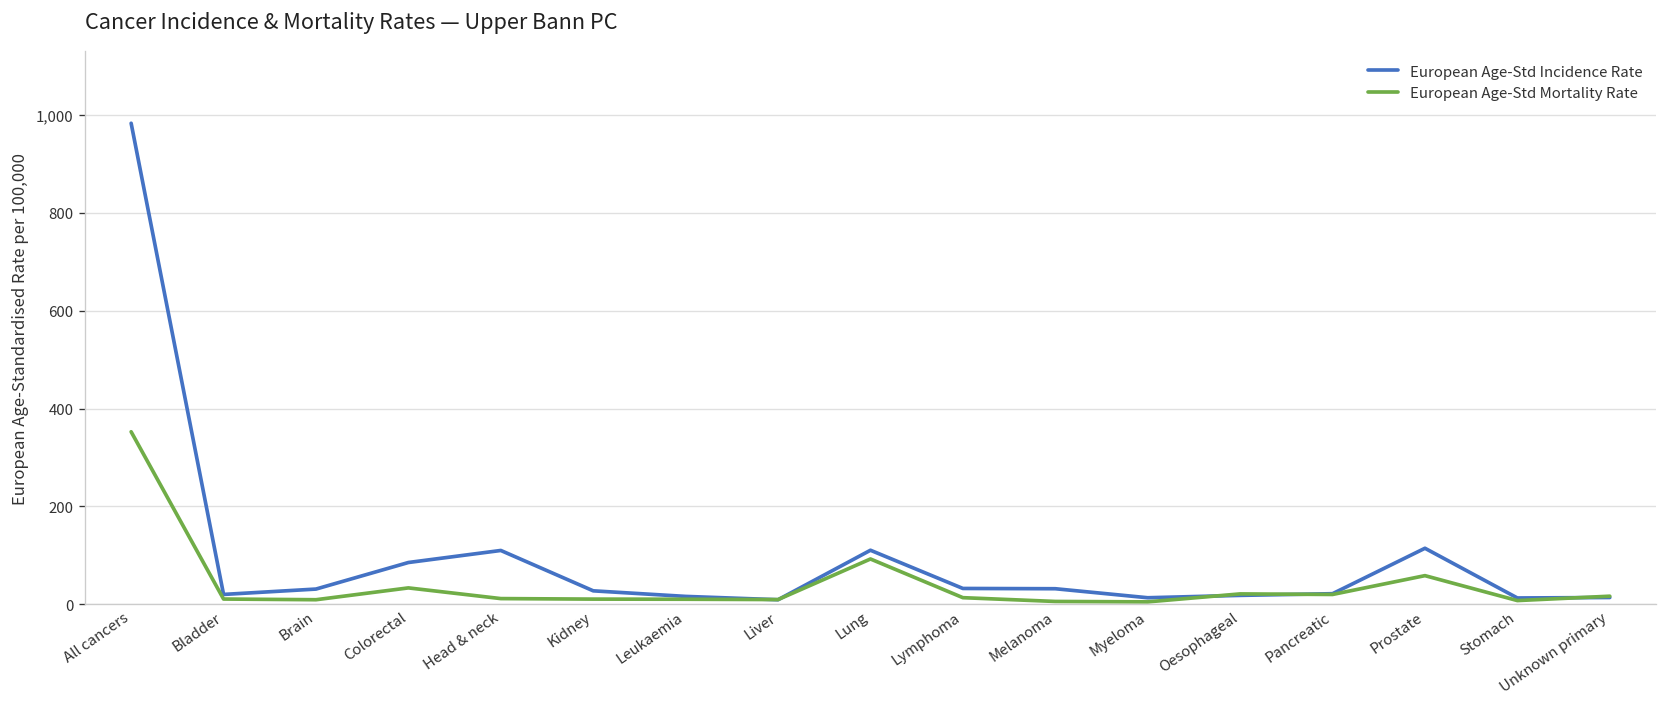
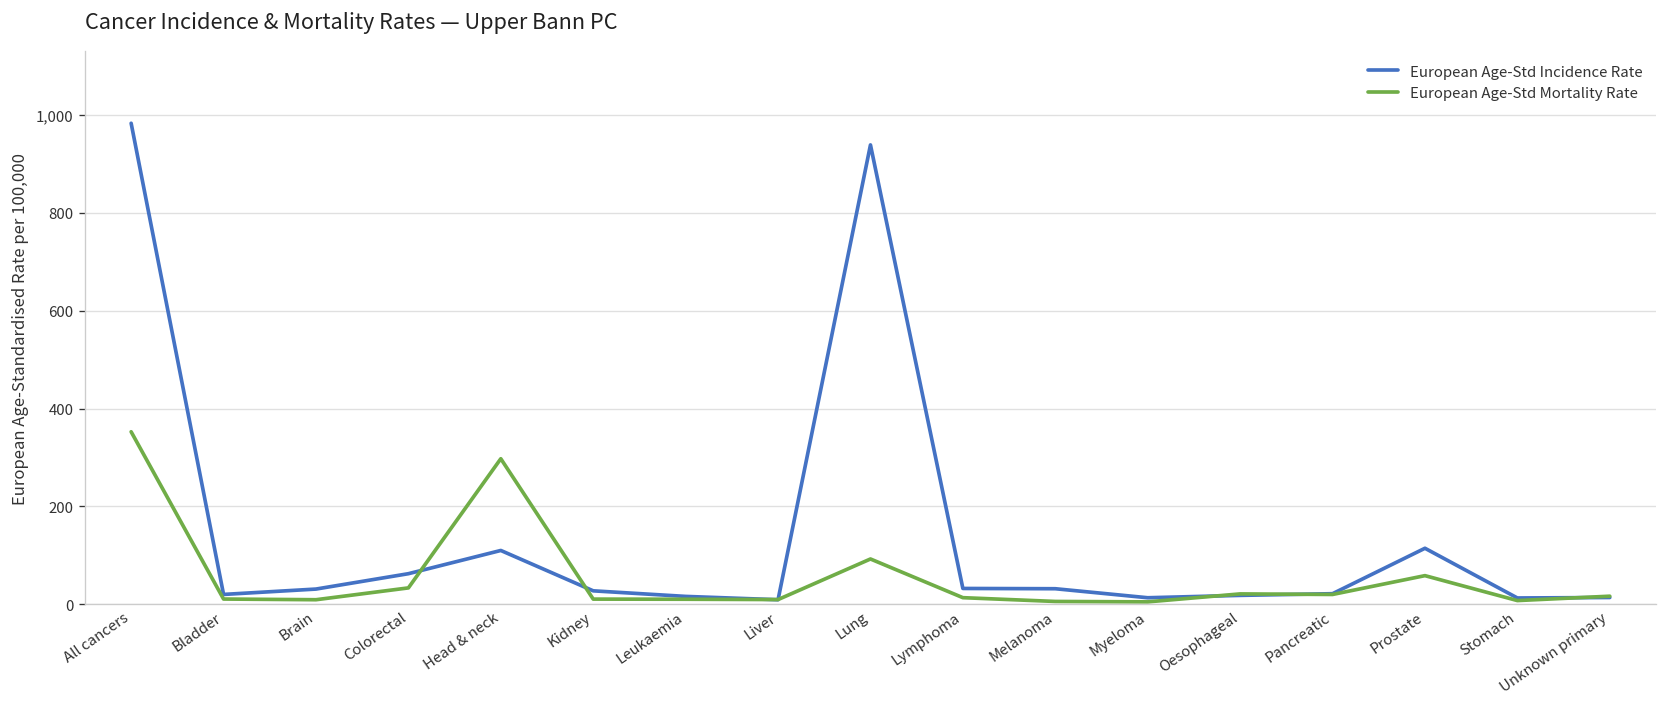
European Age-Std Incidence Rate, Colorectal: 80 -> 60
European Age-Std Mortality Rate, Head & neck: 10 -> 300
European Age-Std Incidence Rate, Lung: 110 -> 940
